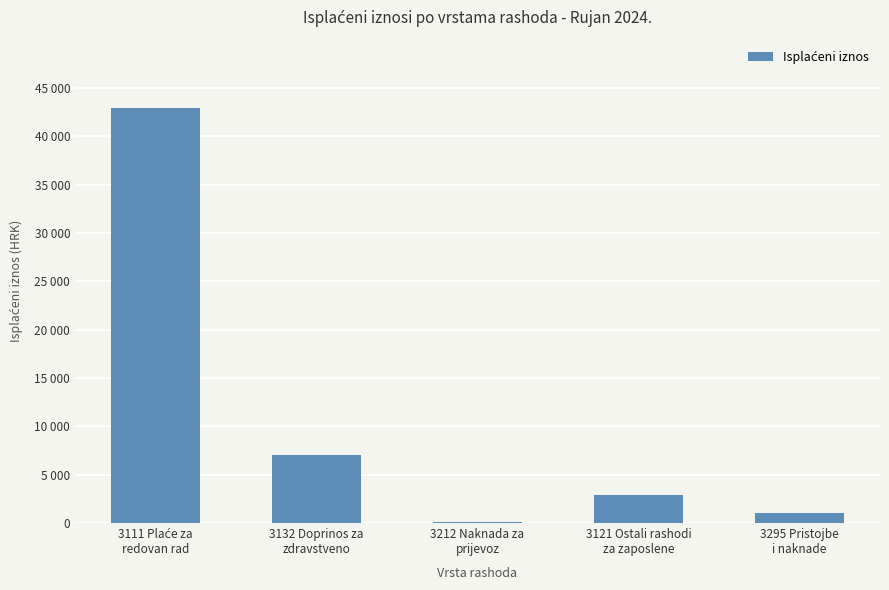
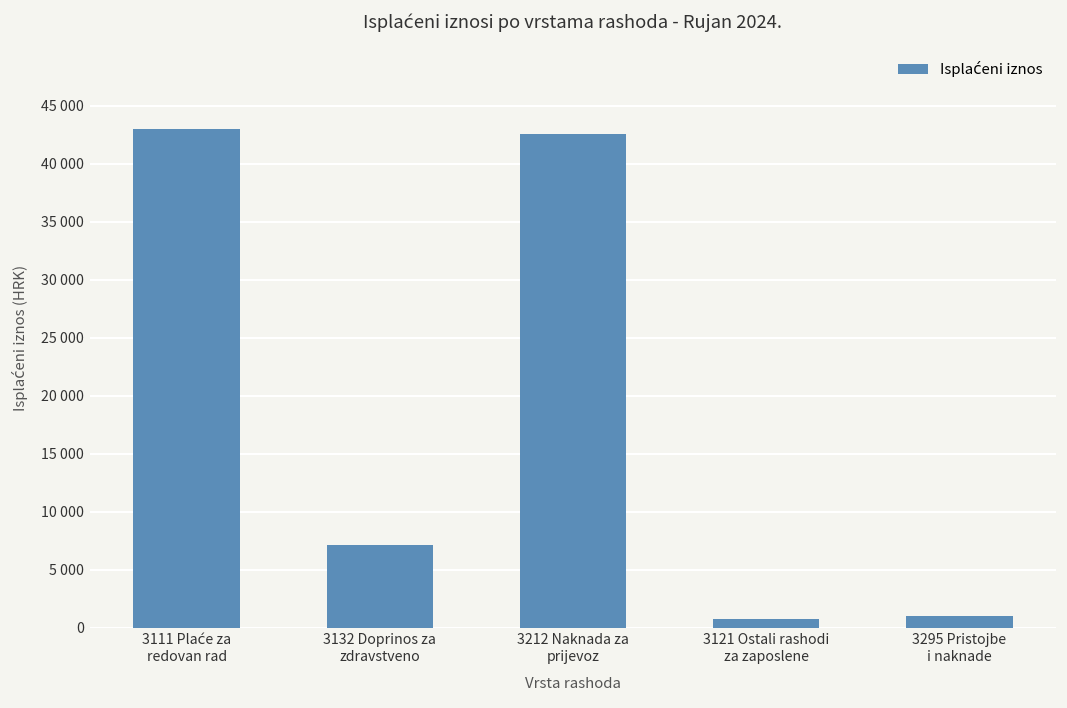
3212 Naknada za prijevoz: 0 -> 43000
3121 Ostali rashodi za zaposlene: 3000 -> 1000
